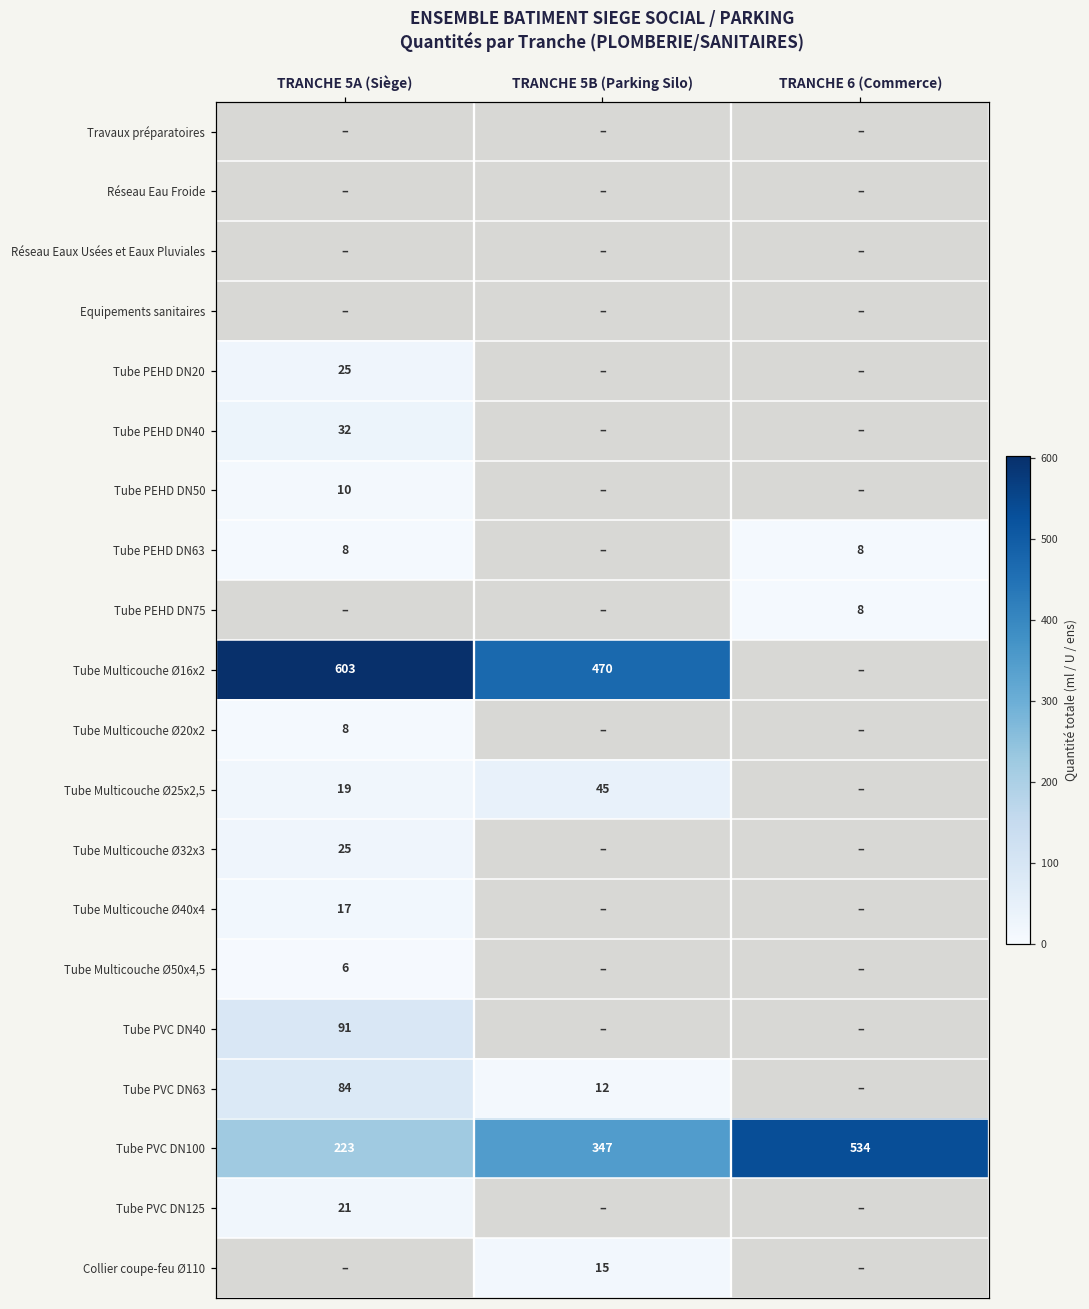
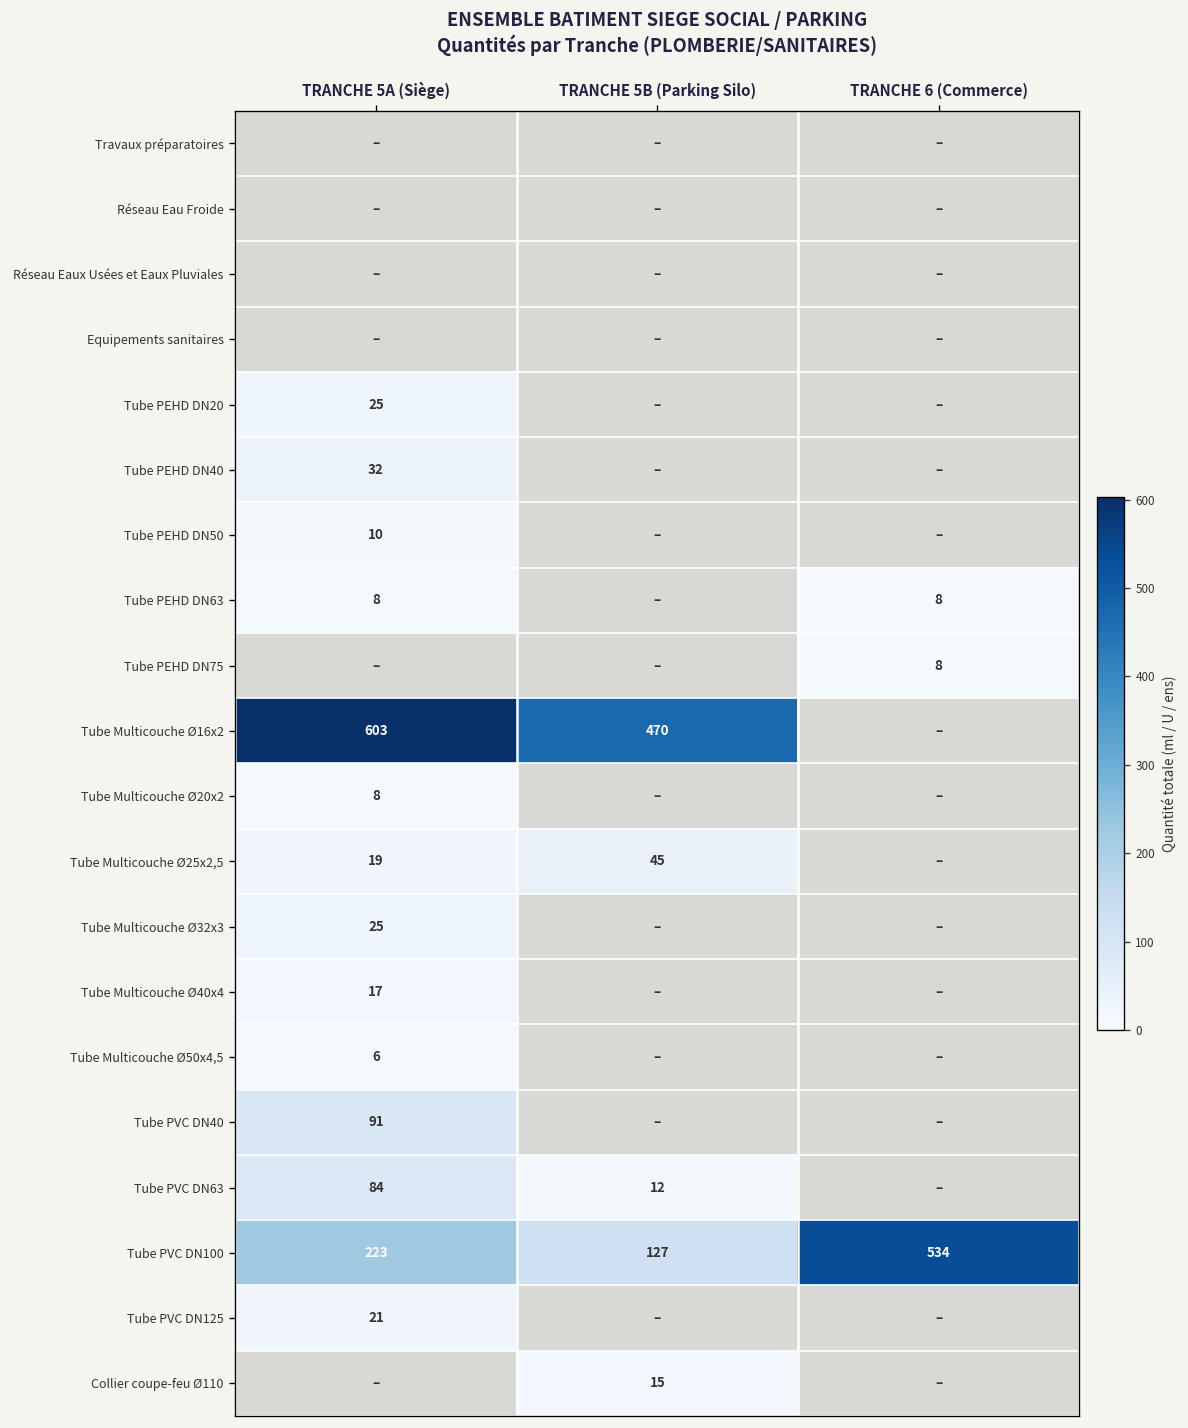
Tube PVC DN100, TRANCHE 5B (Parking Silo): 347 -> 127
